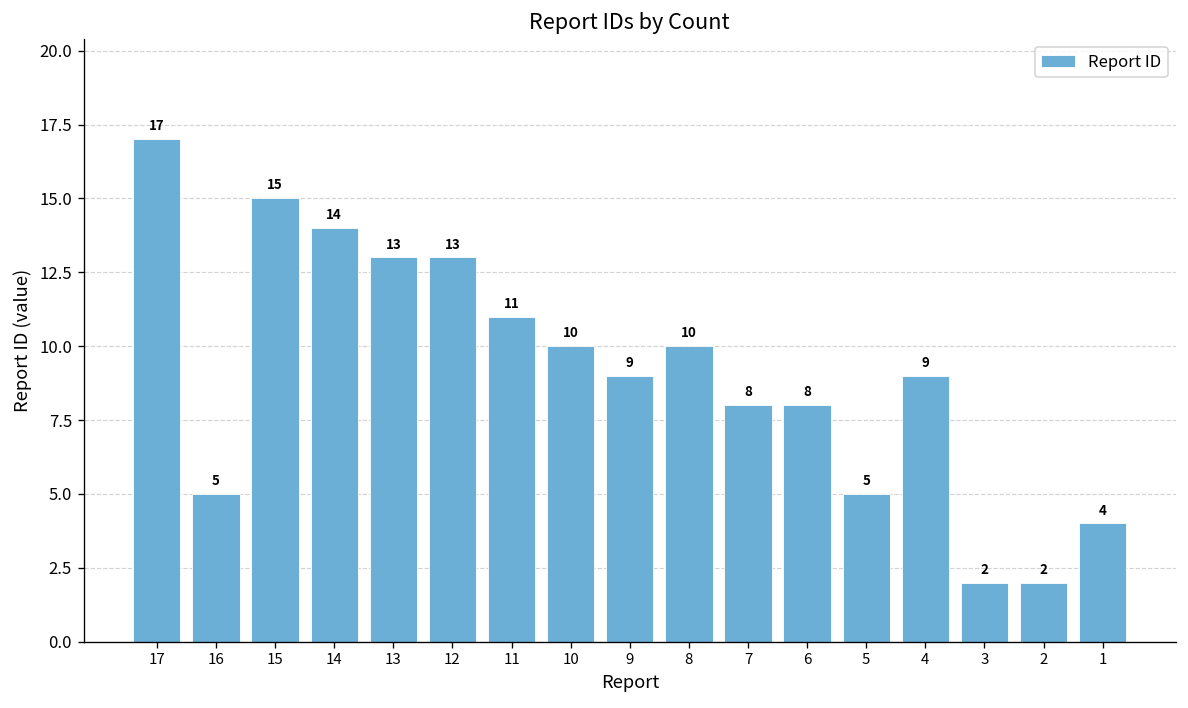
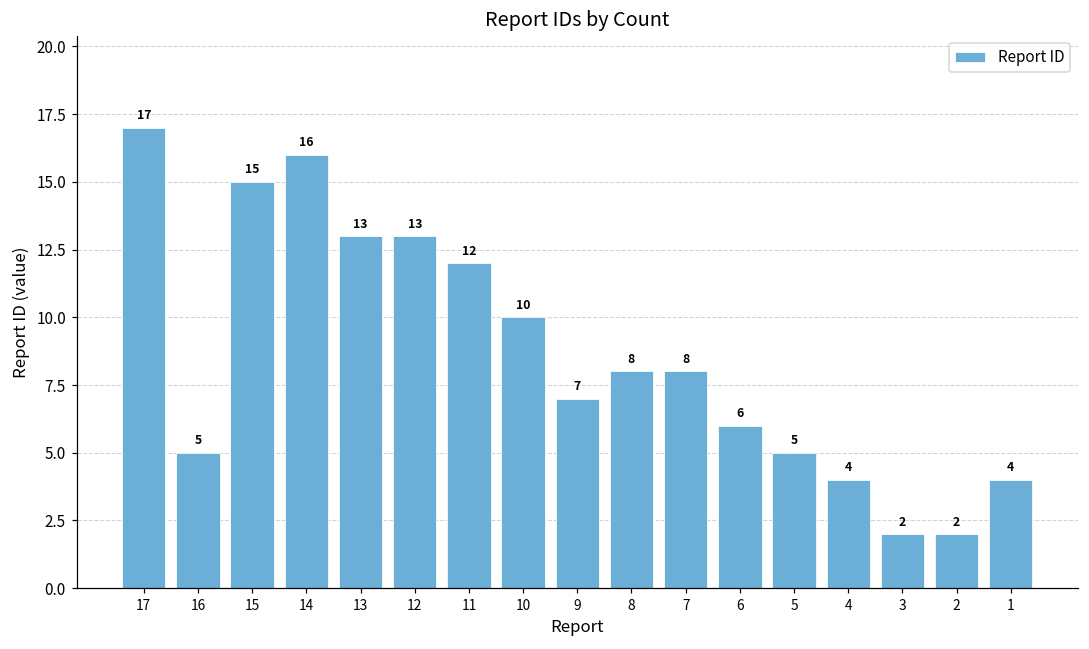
14: 14 -> 16
11: 11 -> 12
9: 9 -> 7
8: 10 -> 8
6: 8 -> 6
4: 9 -> 4
